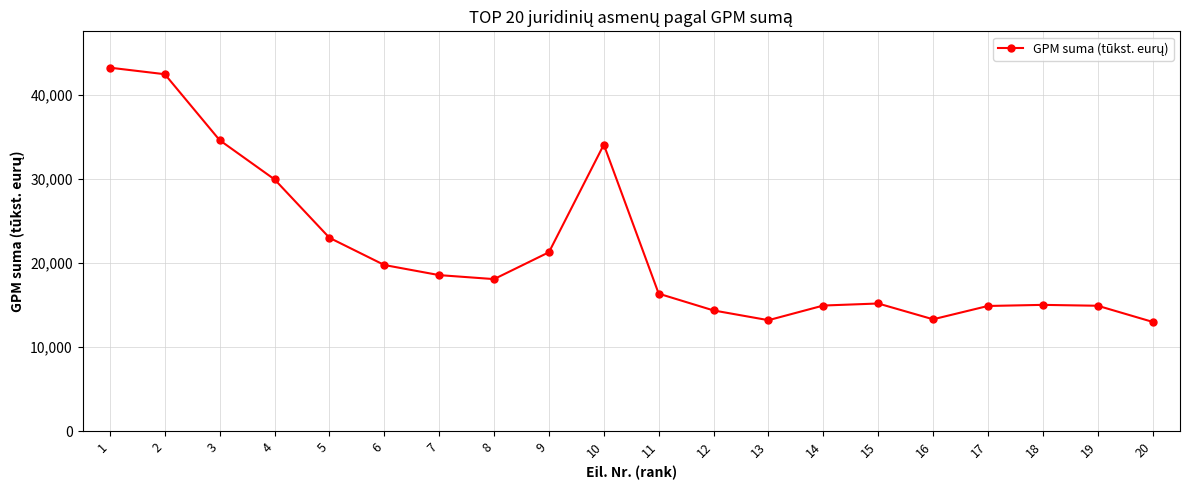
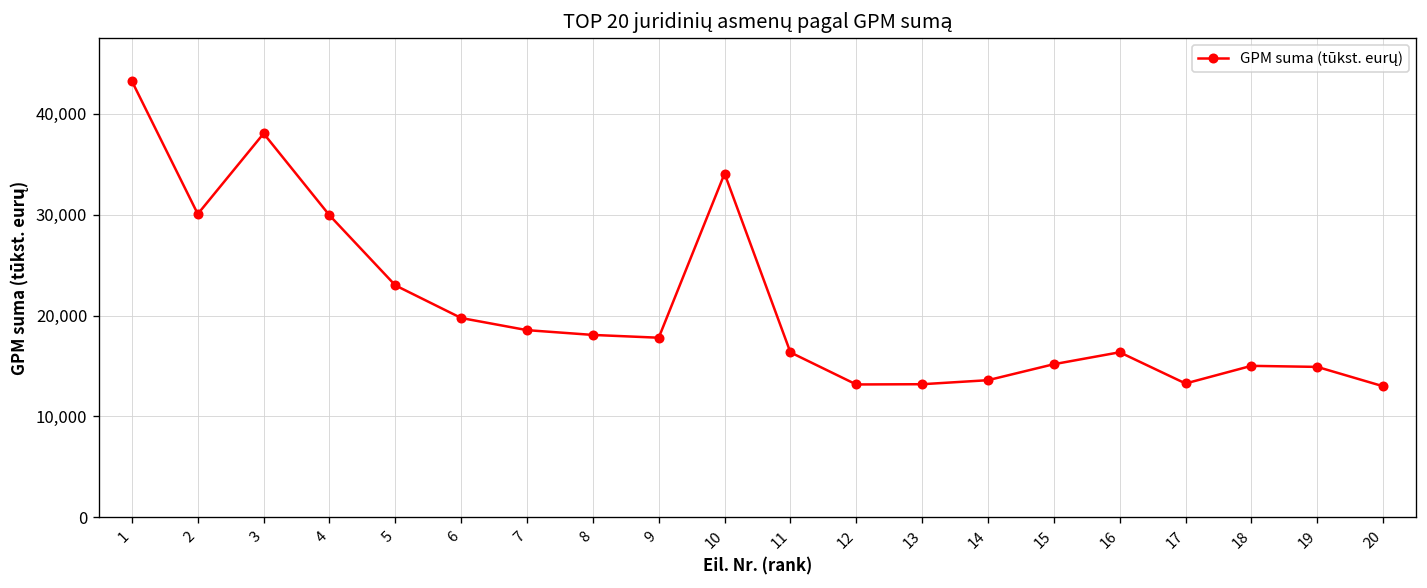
2: 42,000 -> 30,000
3: 35,000 -> 38,000
9: 21,000 -> 18,000
12: 14,000 -> 13,000
14: 15,000 -> 14,000
16: 13,000 -> 16,000
17: 15,000 -> 13,000
